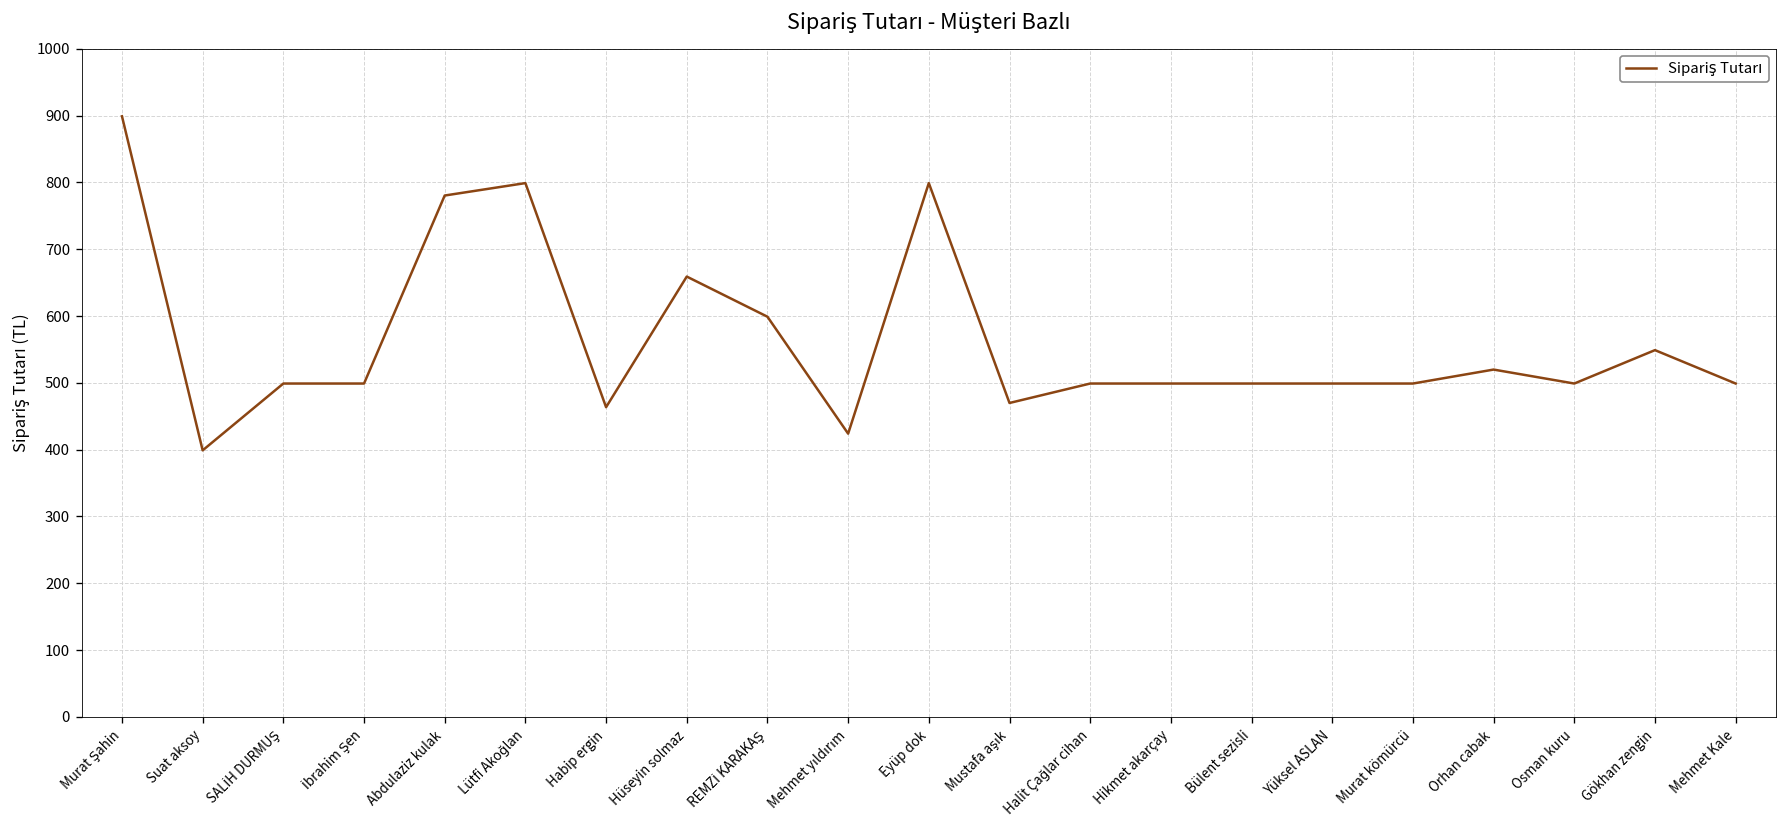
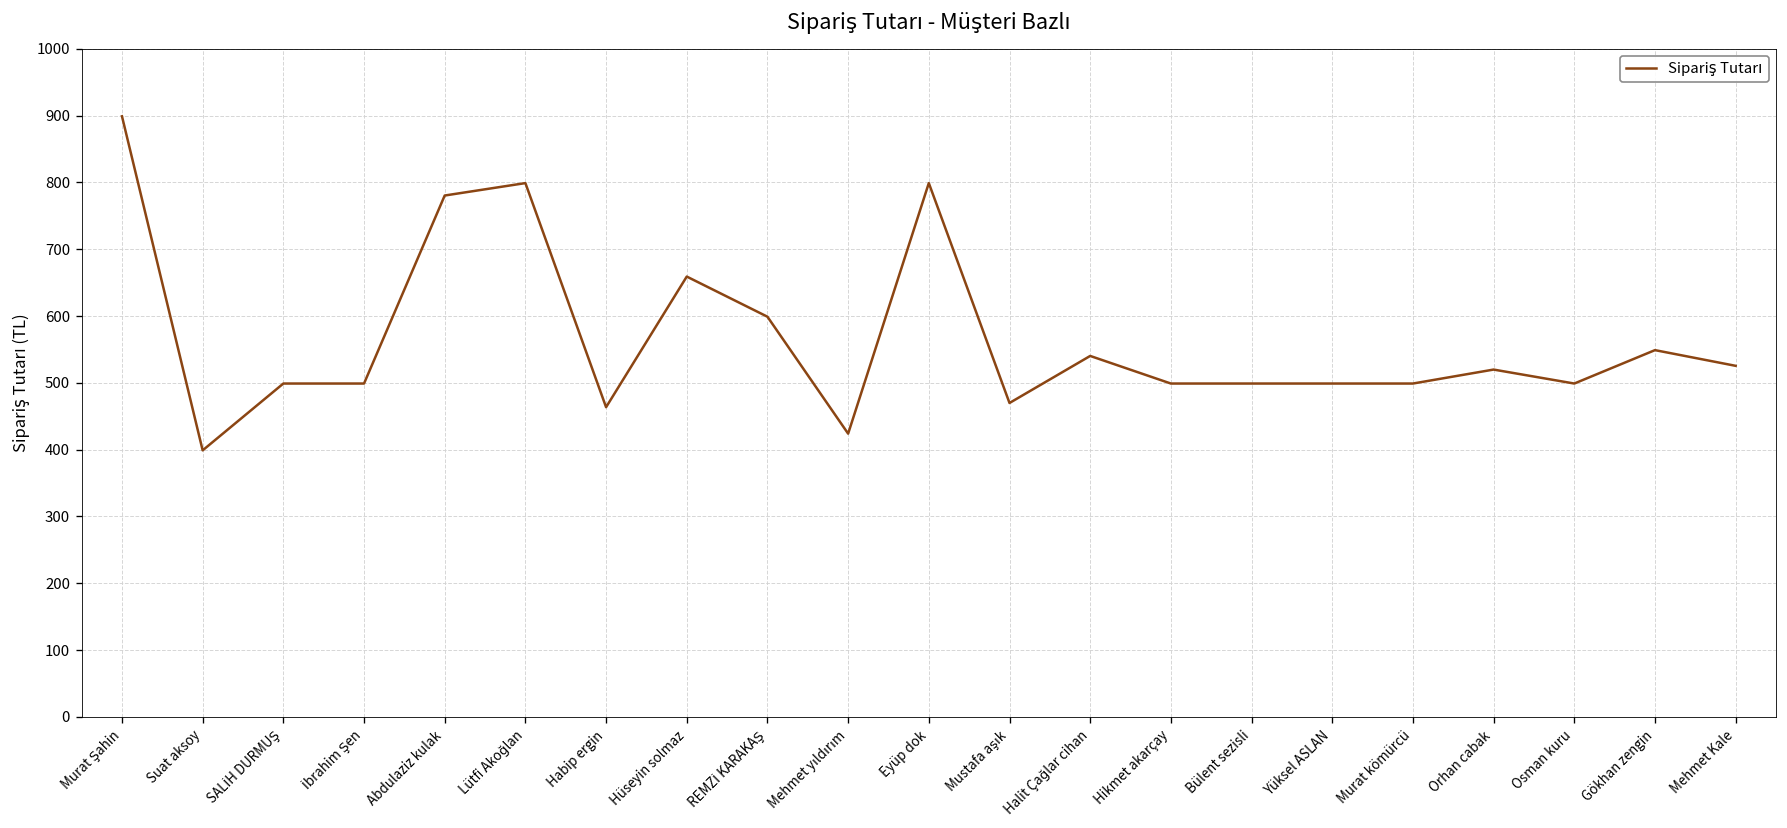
Halit Çağlar cihan: 500 -> 540
Mehmet Kale: 500 -> 530
